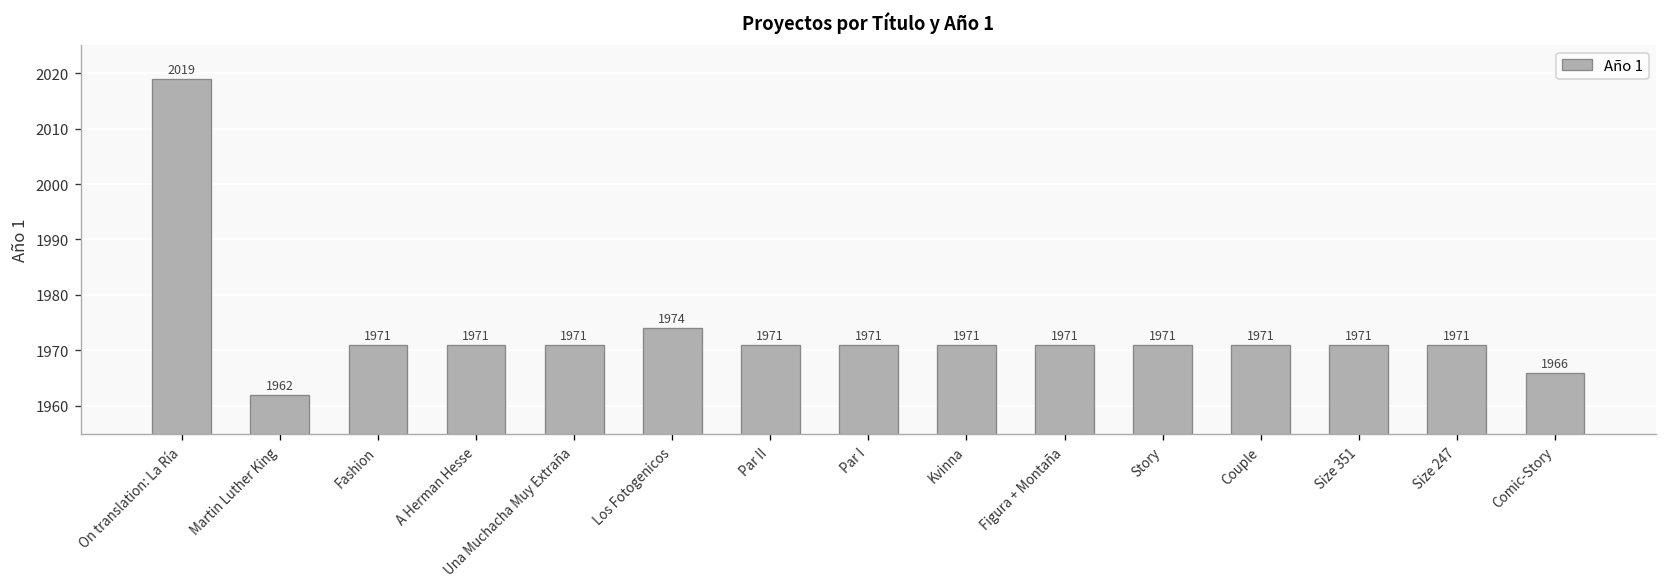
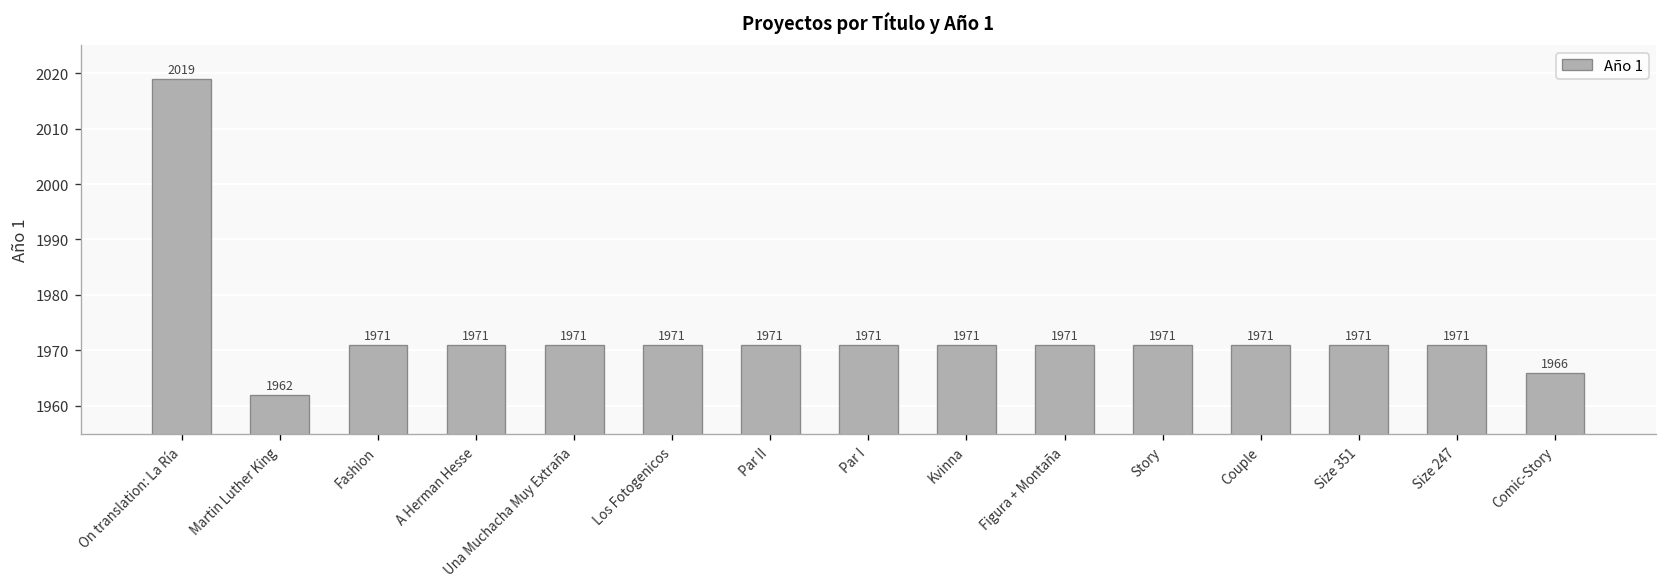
Los Fotogenicos: 1974 -> 1971
